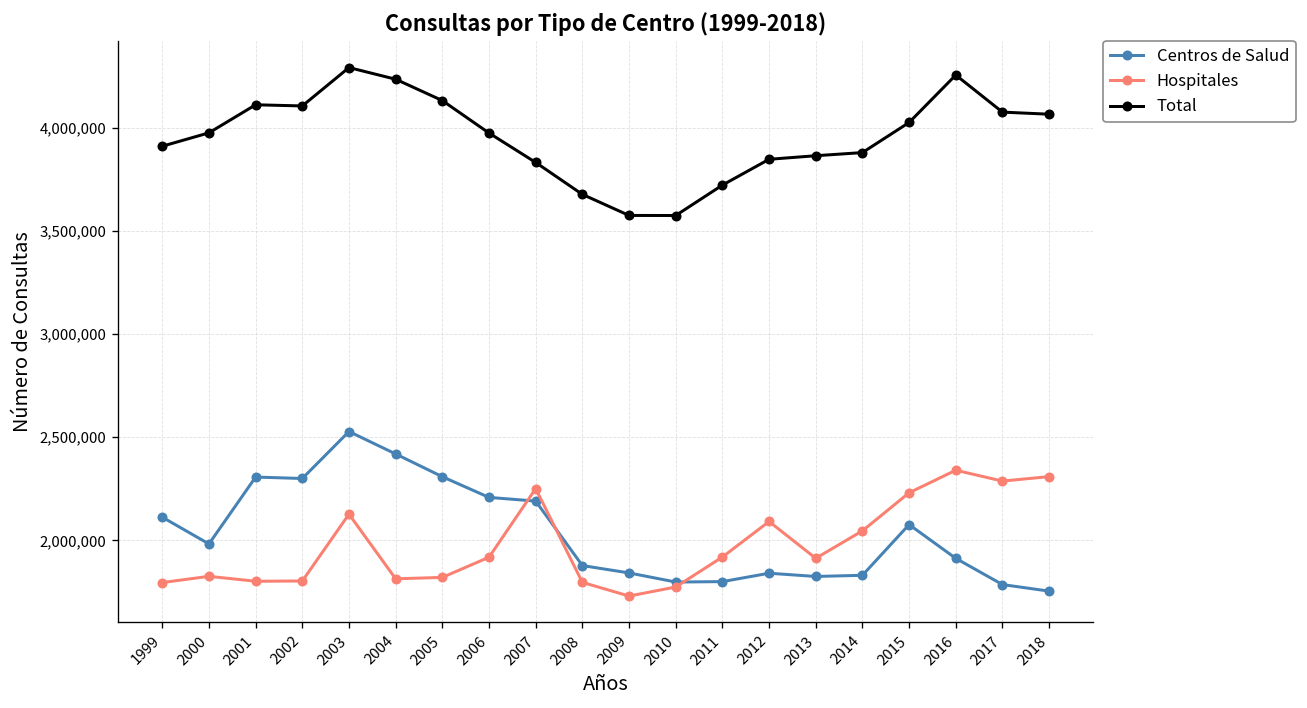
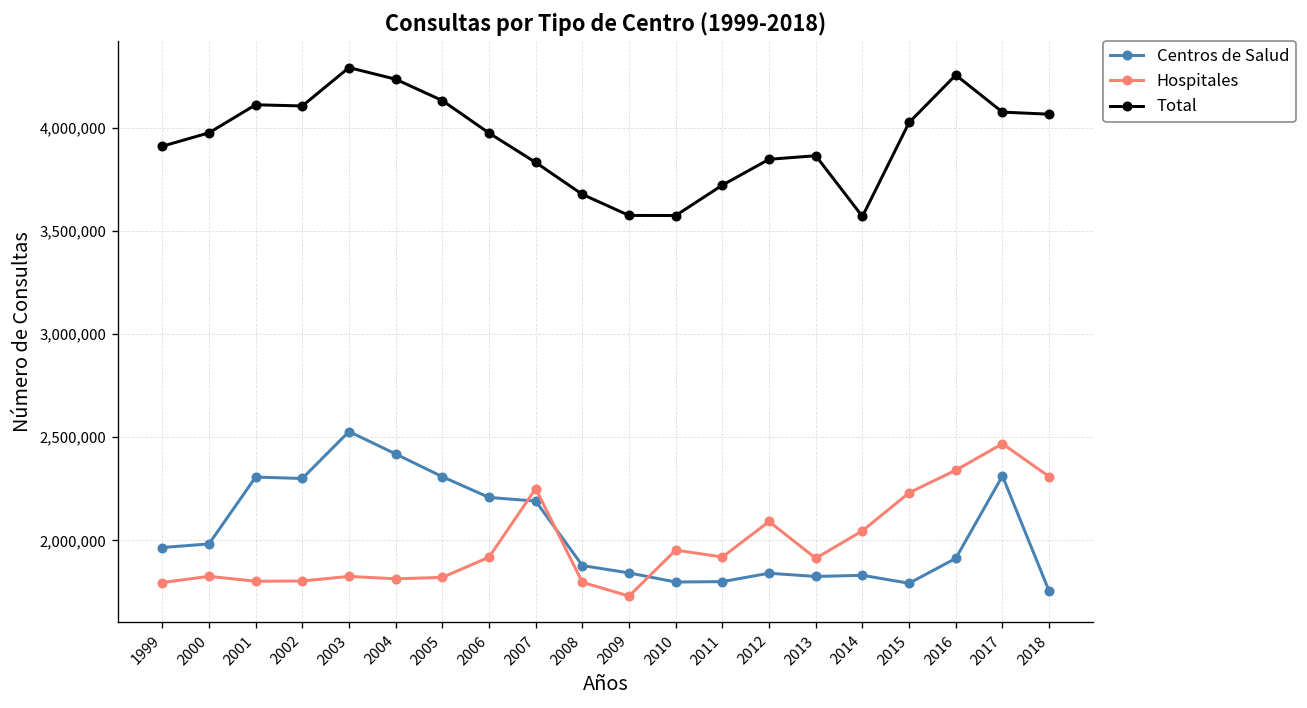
Centros de Salud, 1999: 2,110,000 -> 1,970,000
Hospitales, 2003: 2,130,000 -> 1,830,000
Hospitales, 2010: 1,770,000 -> 1,950,000
Total, 2014: 3,880,000 -> 3,570,000
Centros de Salud, 2015: 2,080,000 -> 1,790,000
Centros de Salud, 2017: 1,790,000 -> 2,310,000
Hospitales, 2017: 2,290,000 -> 2,470,000
